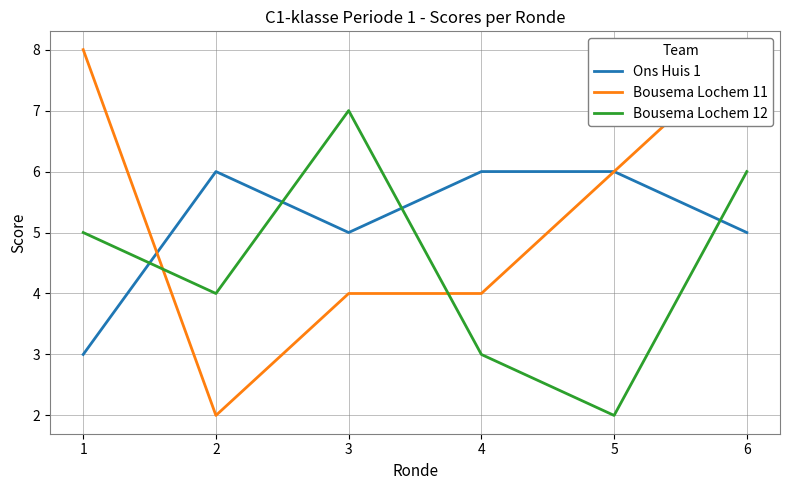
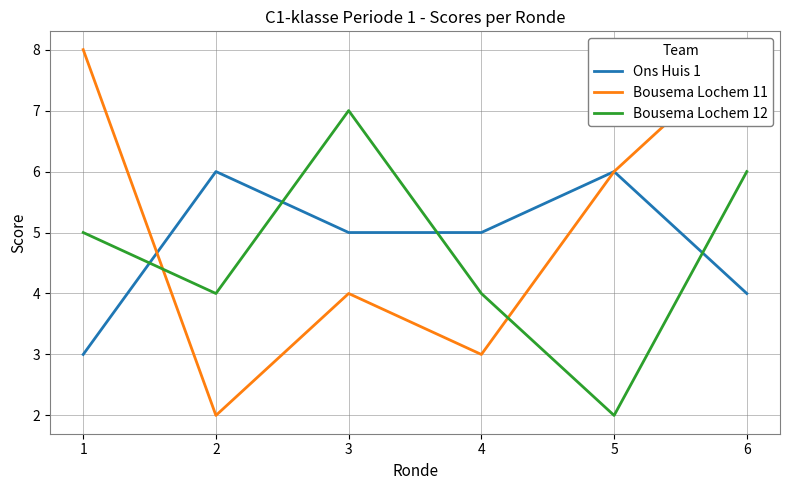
Ons Huis 1, 4: 6 -> 5
Bousema Lochem 11, 4: 4 -> 3
Bousema Lochem 12, 4: 3 -> 4
Ons Huis 1, 6: 5 -> 4
